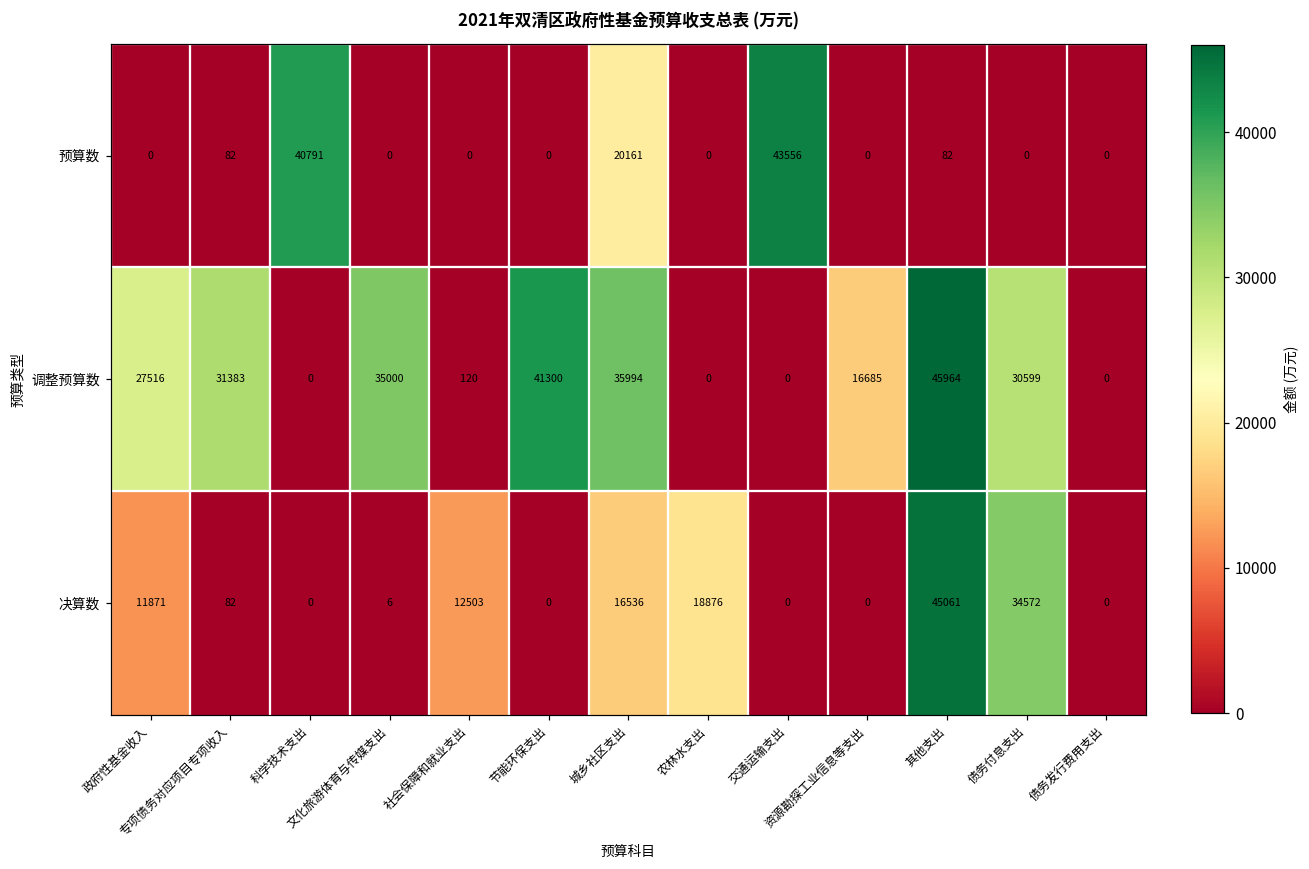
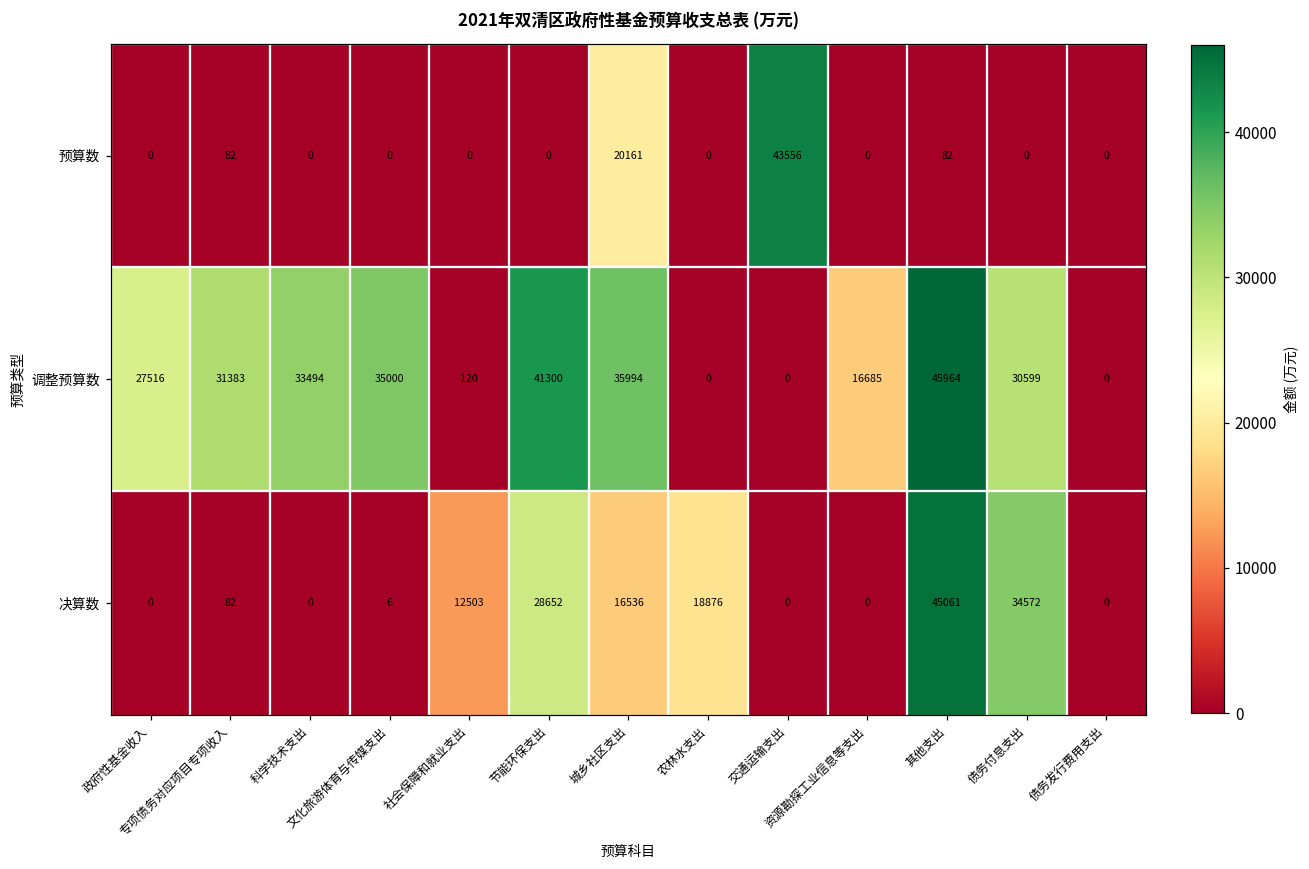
预算数, 科学技术支出: 40791 -> 0
调整预算数, 科学技术支出: 0 -> 33494
决算数, 政府性基金收入: 11871 -> 0
决算数, 节能环保支出: 0 -> 28652
